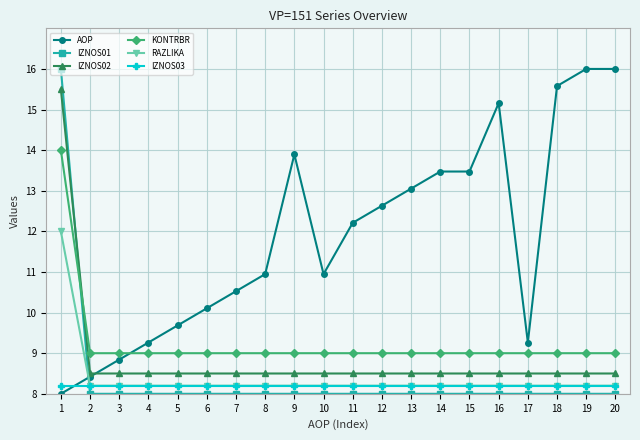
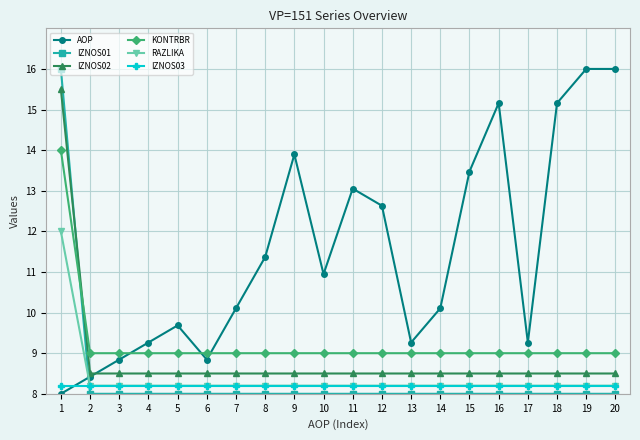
AOP, 6: 10.1 -> 8.8
AOP, 7: 10.5 -> 10.1
AOP, 8: 10.9 -> 11.4
AOP, 11: 12.2 -> 13.1
AOP, 13: 13.1 -> 9.3
AOP, 14: 13.5 -> 10.1
AOP, 18: 15.6 -> 15.2
